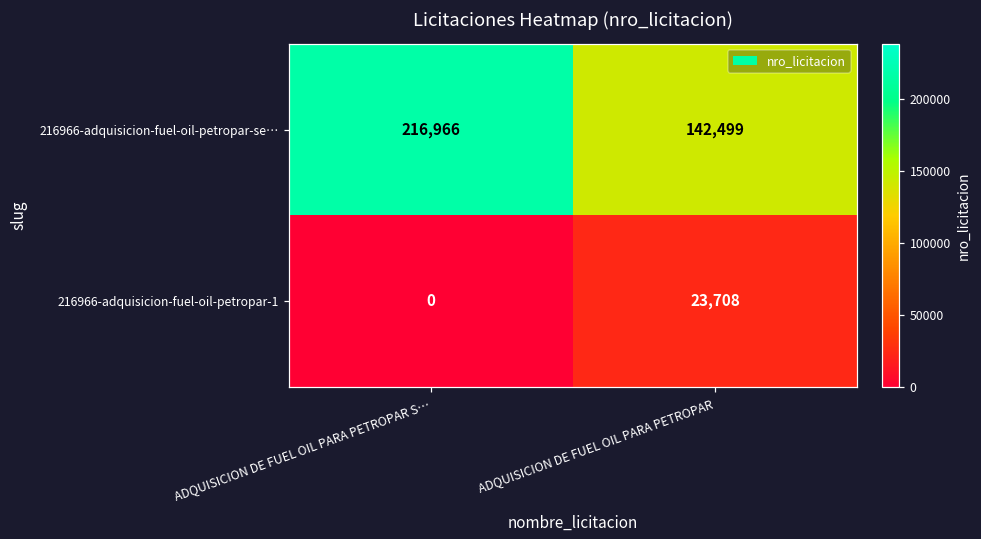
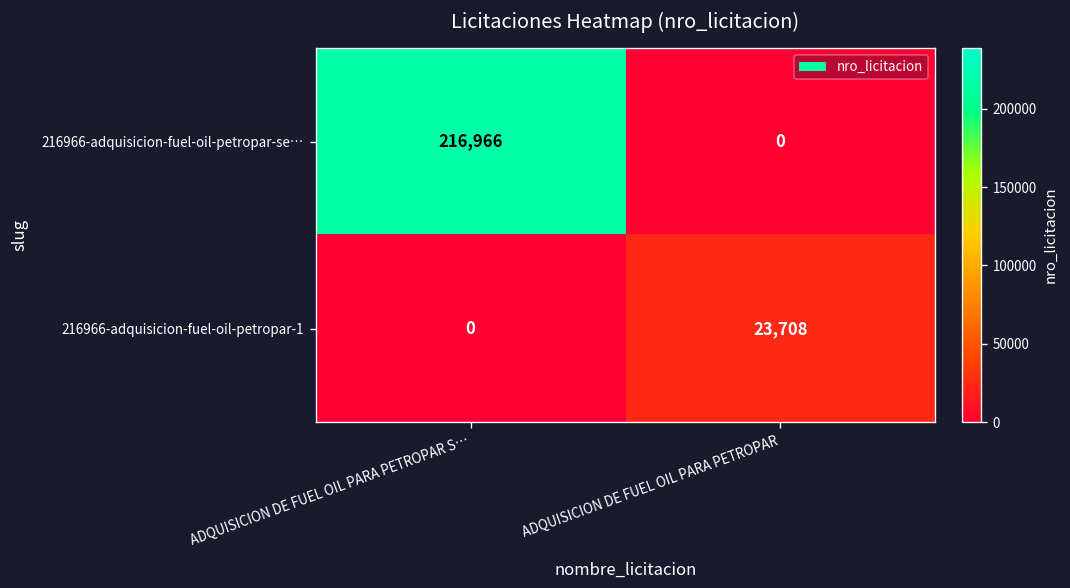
216966-adquisicion-fuel-oil-petropar-se…, ADQUISICION DE FUEL OIL PARA PETROPAR: 142,499 -> 0
